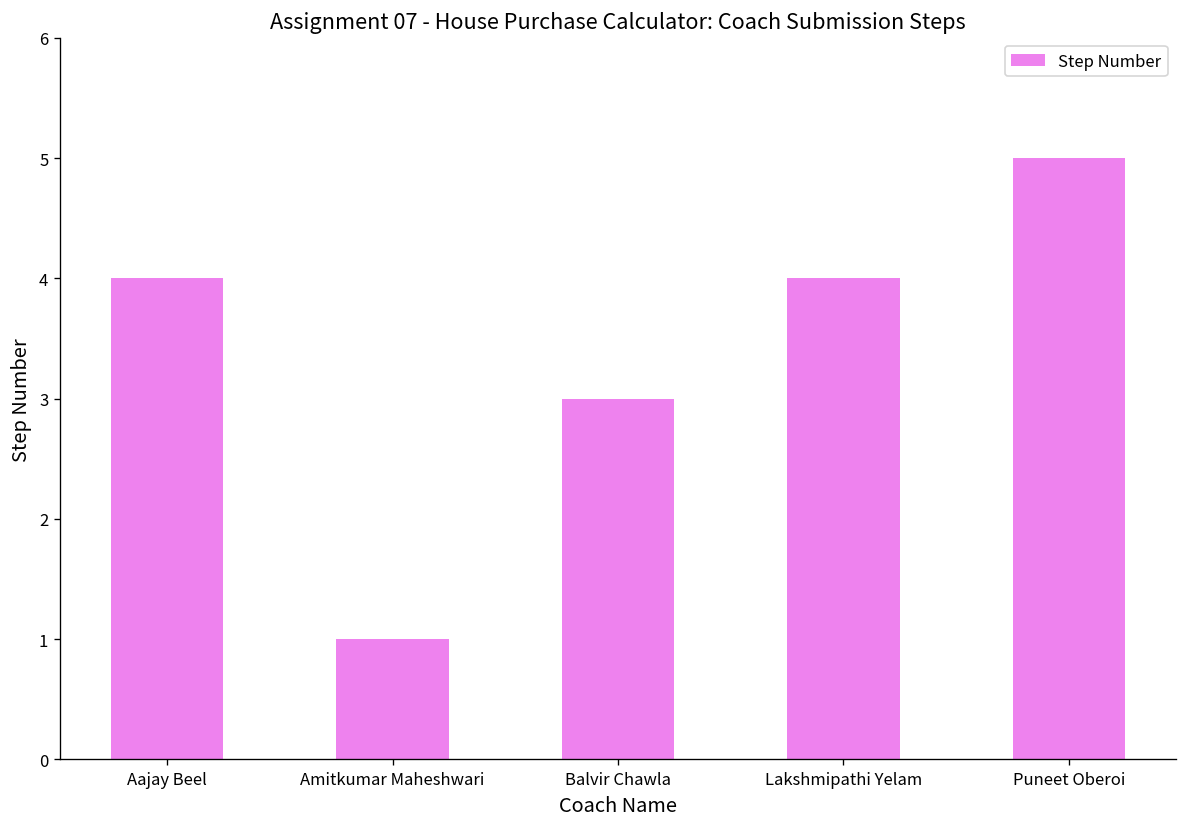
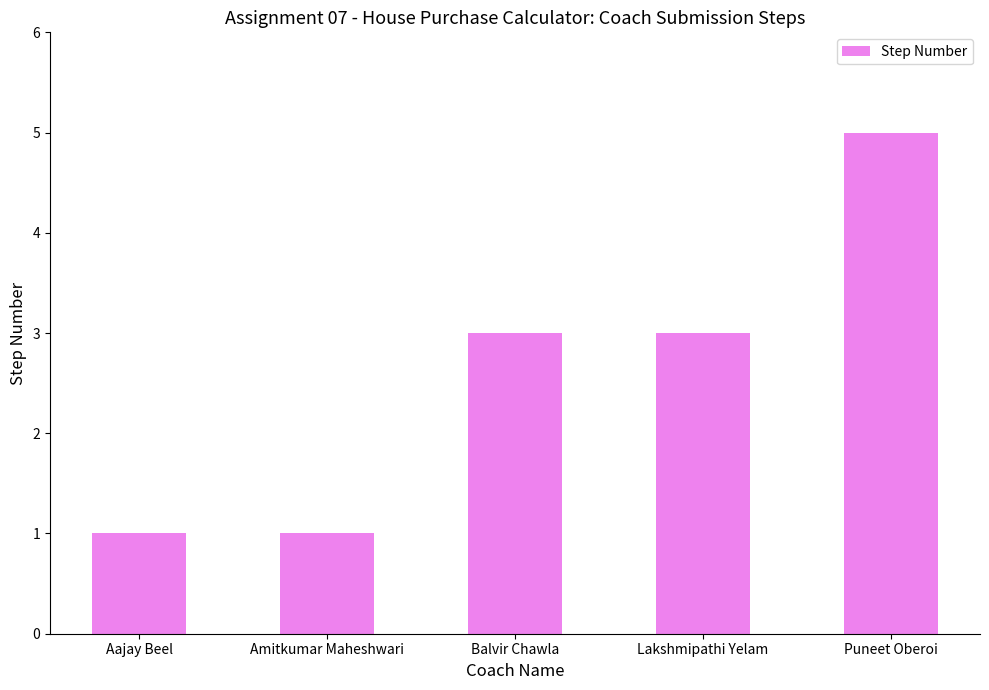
Aajay Beel: 4 -> 1
Lakshmipathi Yelam: 4 -> 3
